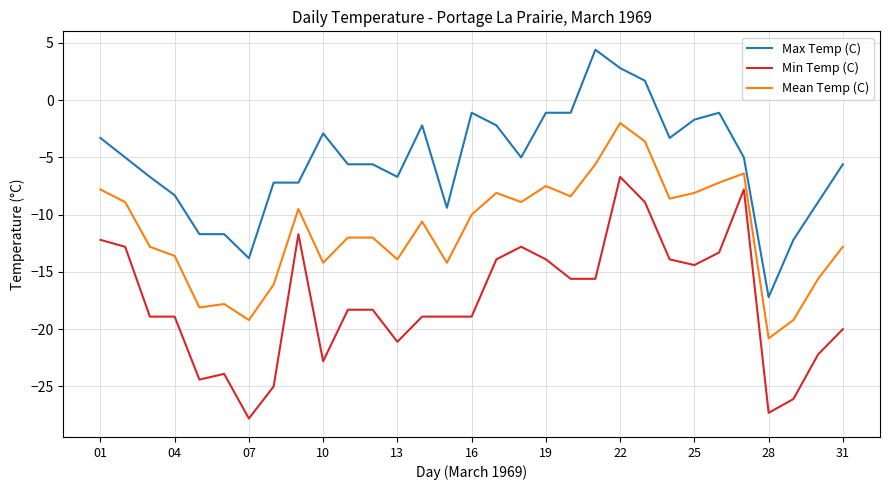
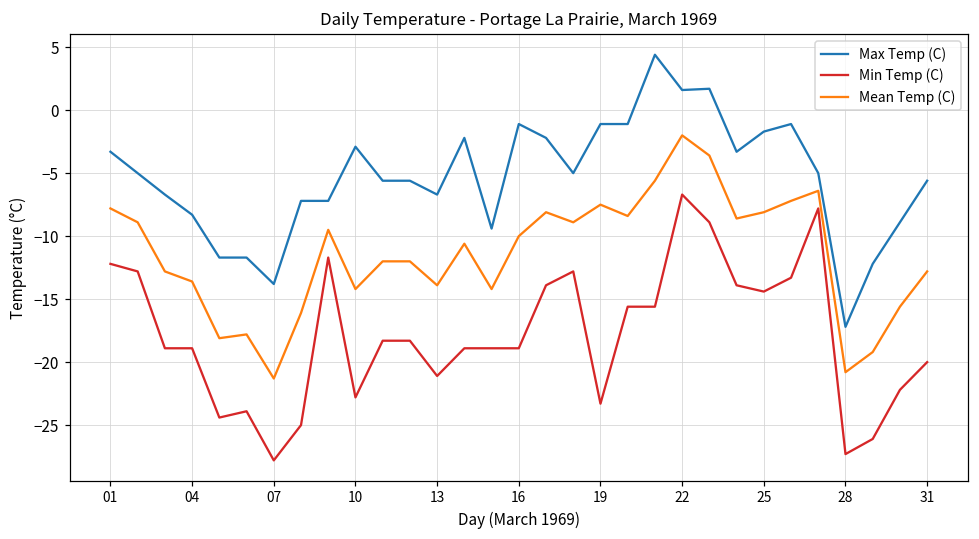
Mean Temp (C), 07: -19.2 -> -21.3
Min Temp (C), 19: -13.9 -> -23.3
Max Temp (C), 22: 2.8 -> 1.6
